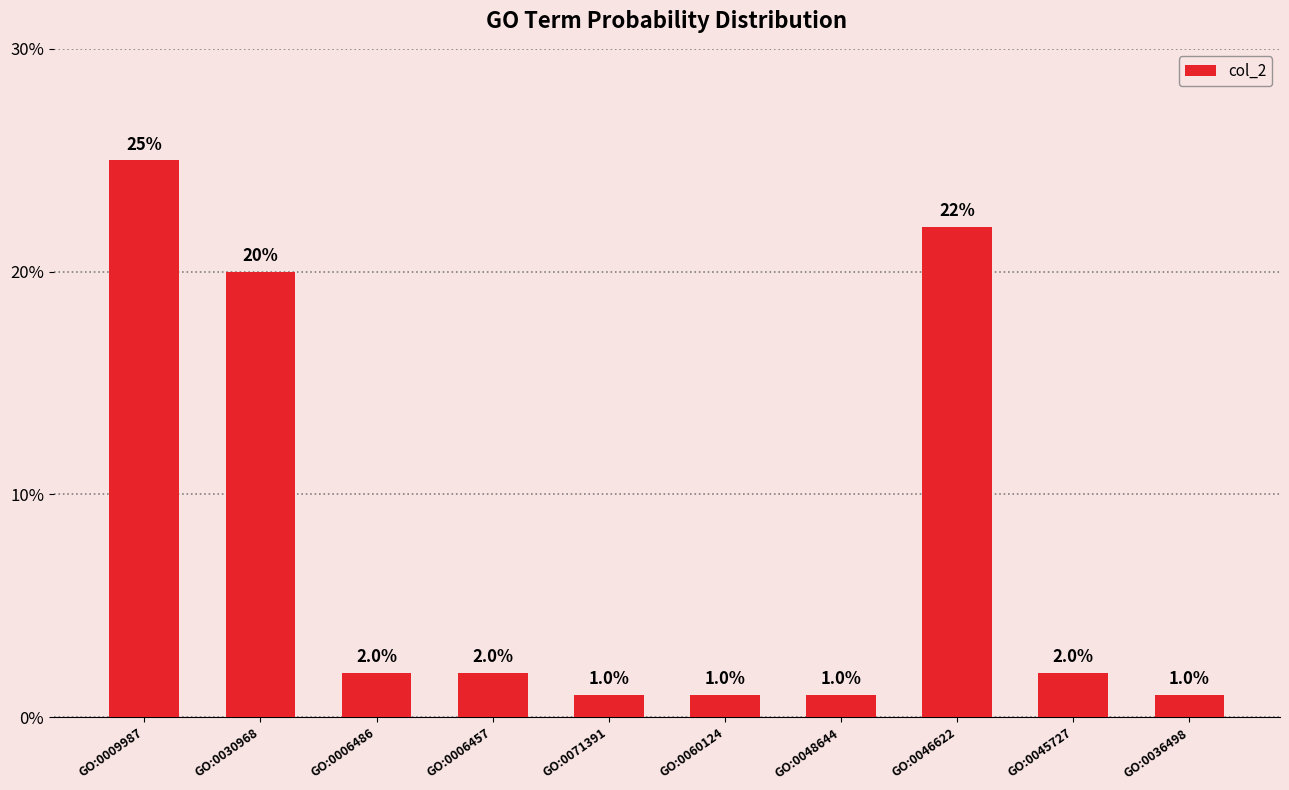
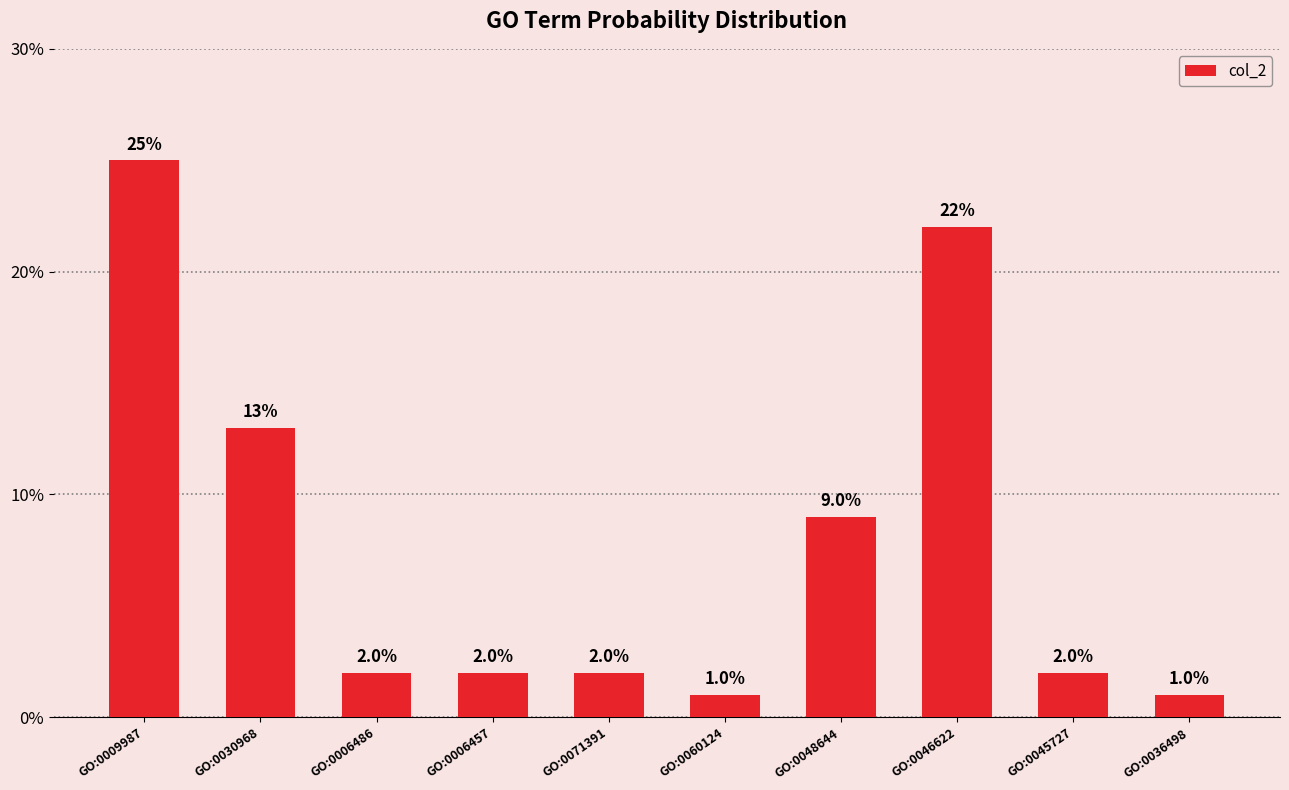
GO:0030968: 20% -> 13%
GO:0071391: 1.0% -> 2.0%
GO:0048644: 1.0% -> 9.0%
